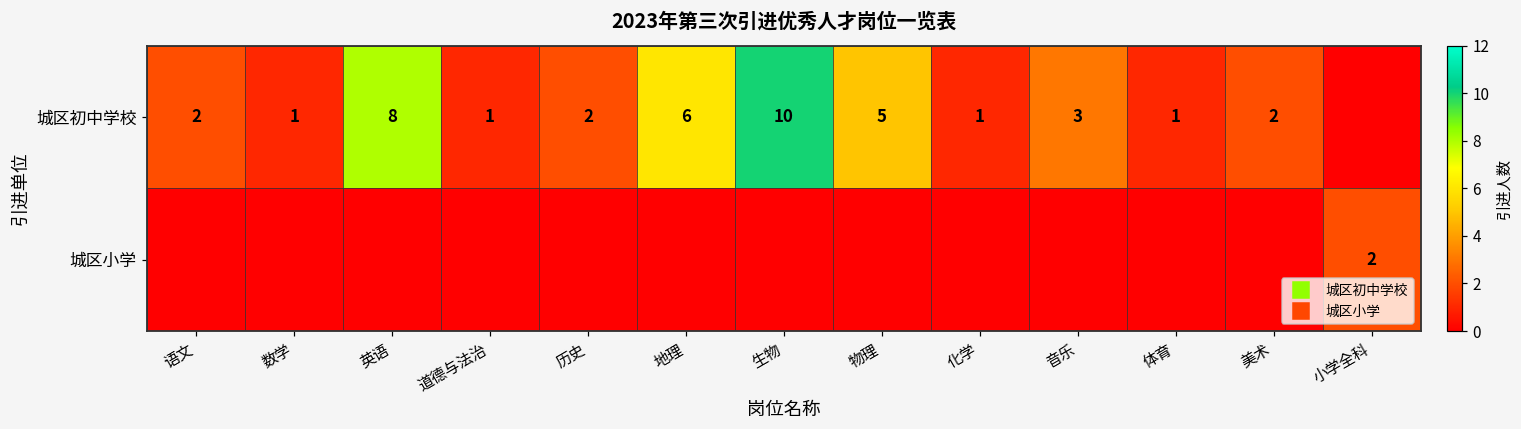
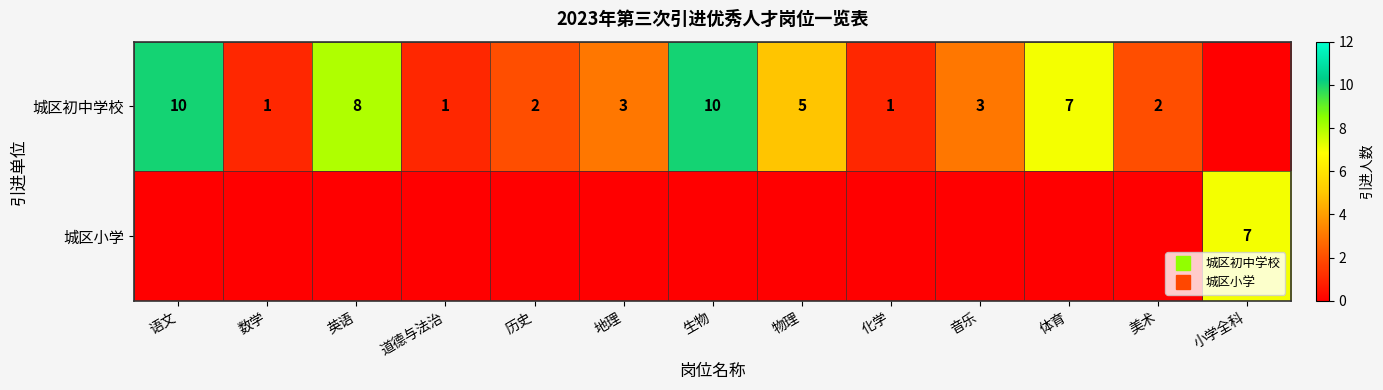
城区初中学校, 语文: 2 -> 10
城区初中学校, 地理: 6 -> 3
城区初中学校, 体育: 1 -> 7
城区小学, 小学全科: 2 -> 7
